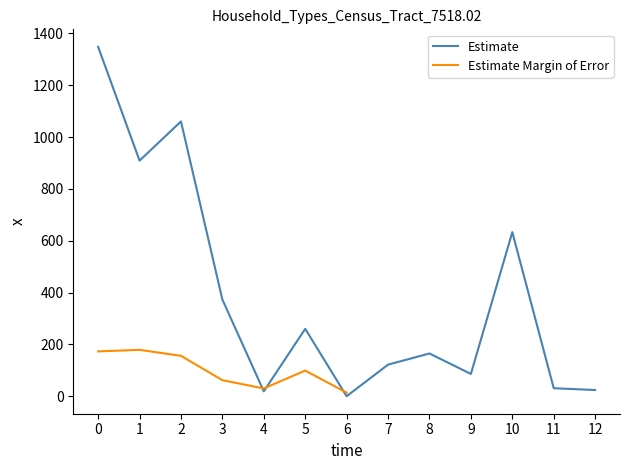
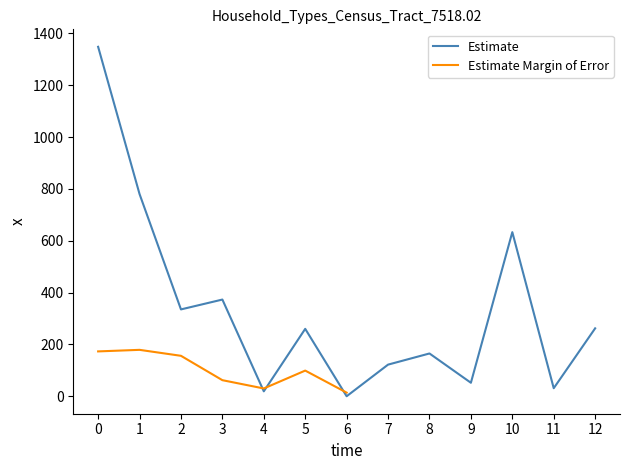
Estimate, 1: 910 -> 780
Estimate, 2: 1060 -> 340
Estimate, 9: 90 -> 50
Estimate, 12: 20 -> 260
